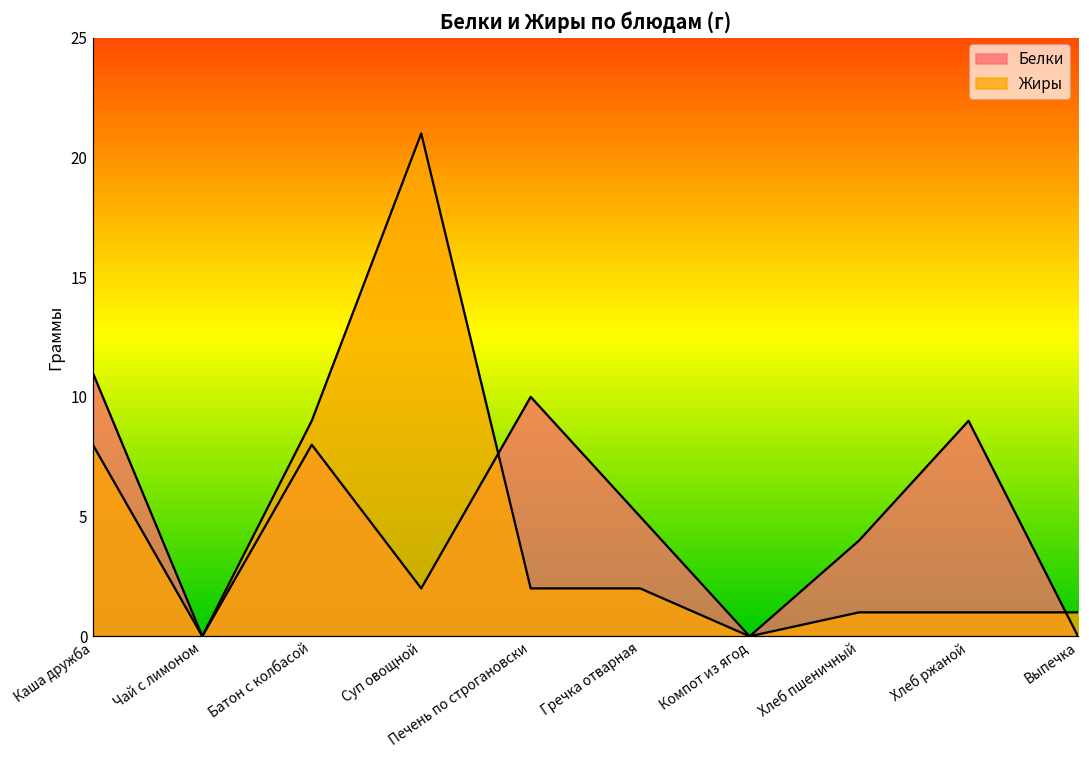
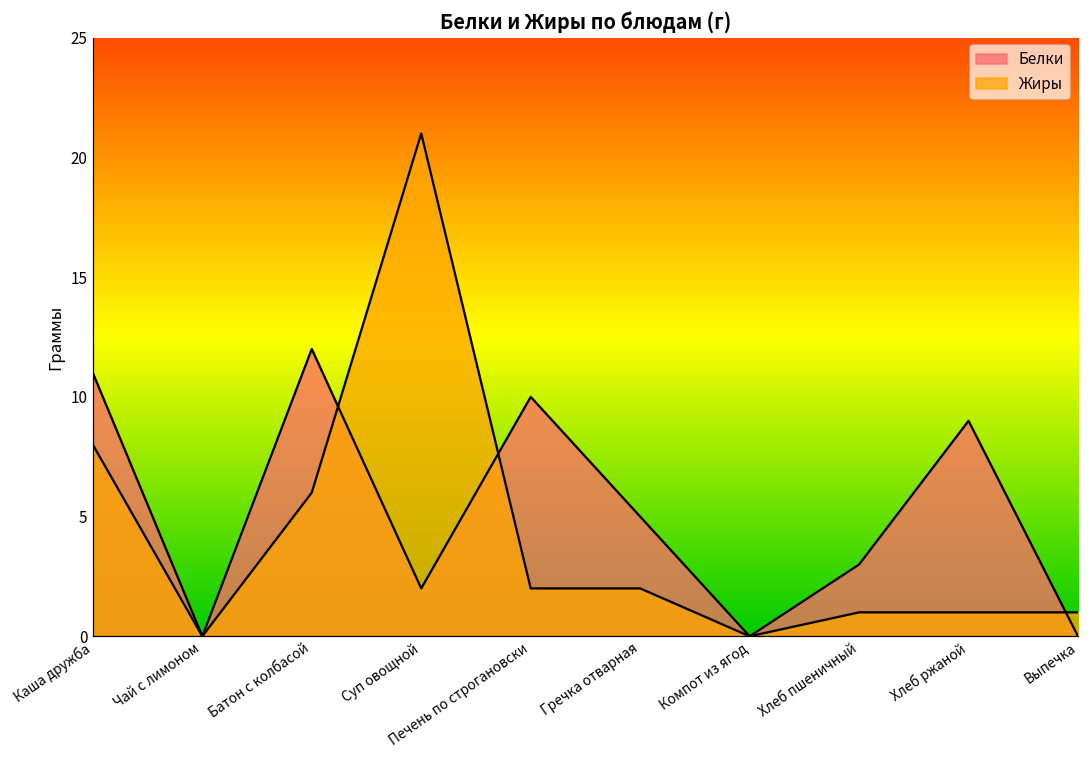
Белки, Батон с колбасой: 8 -> 12
Жиры, Батон с колбасой: 9 -> 6
Белки, Хлеб пшеничный: 4 -> 3
